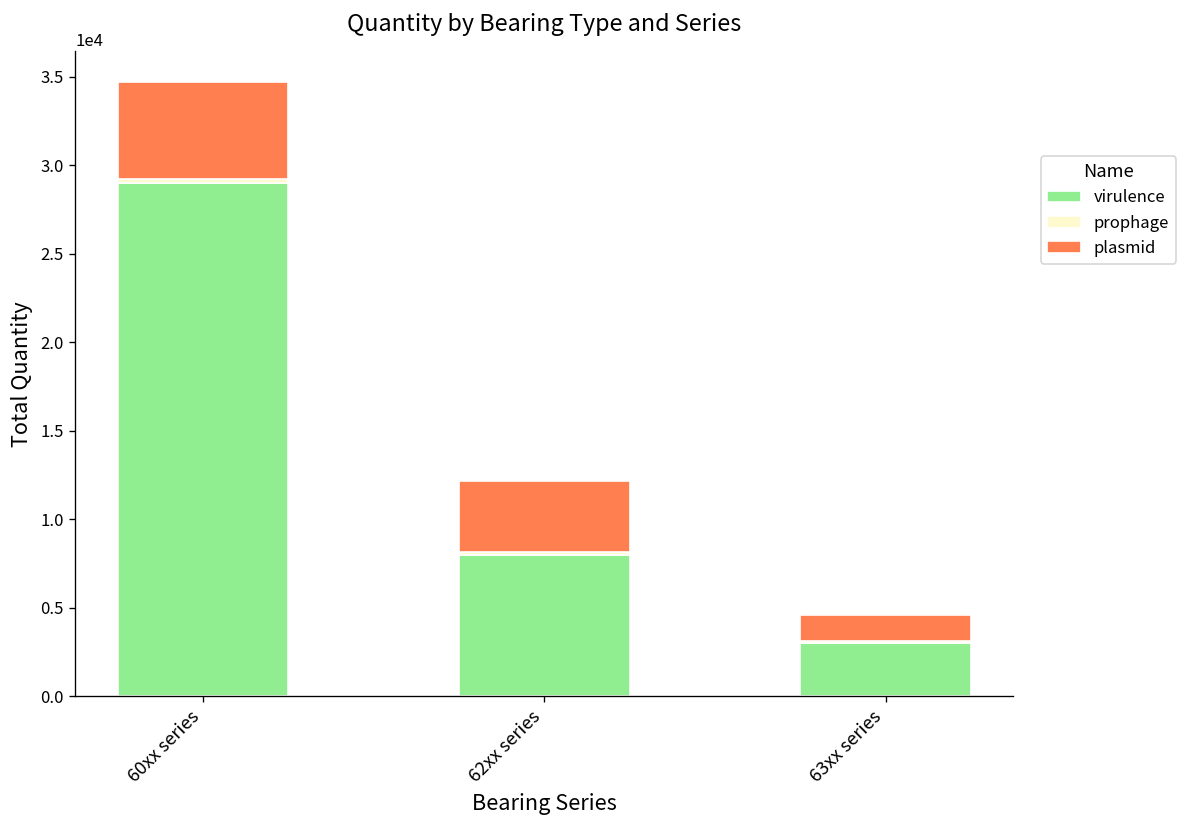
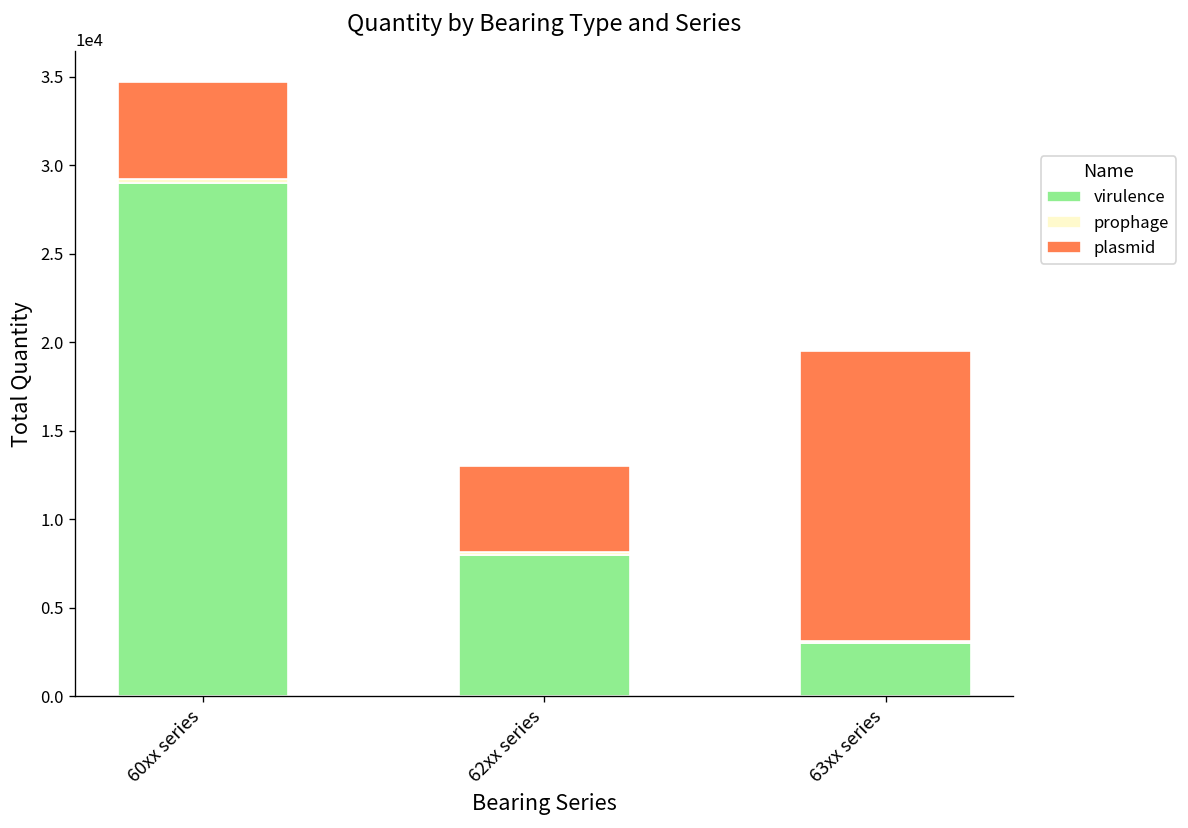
plasmid, 62xx series: 4000 -> 4900
plasmid, 63xx series: 1500 -> 16400
